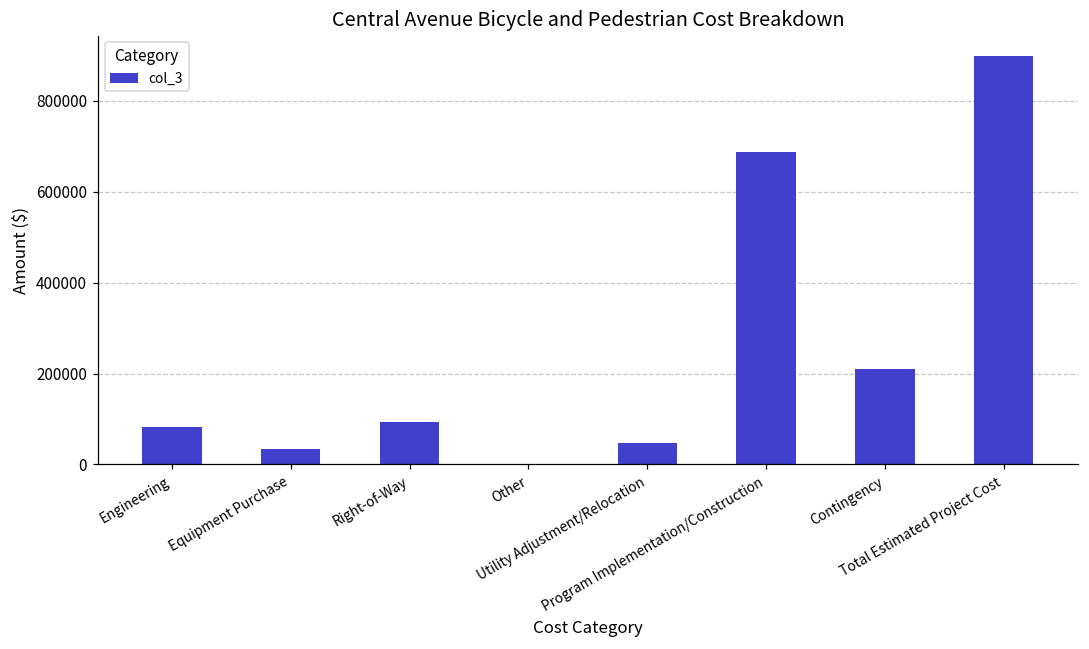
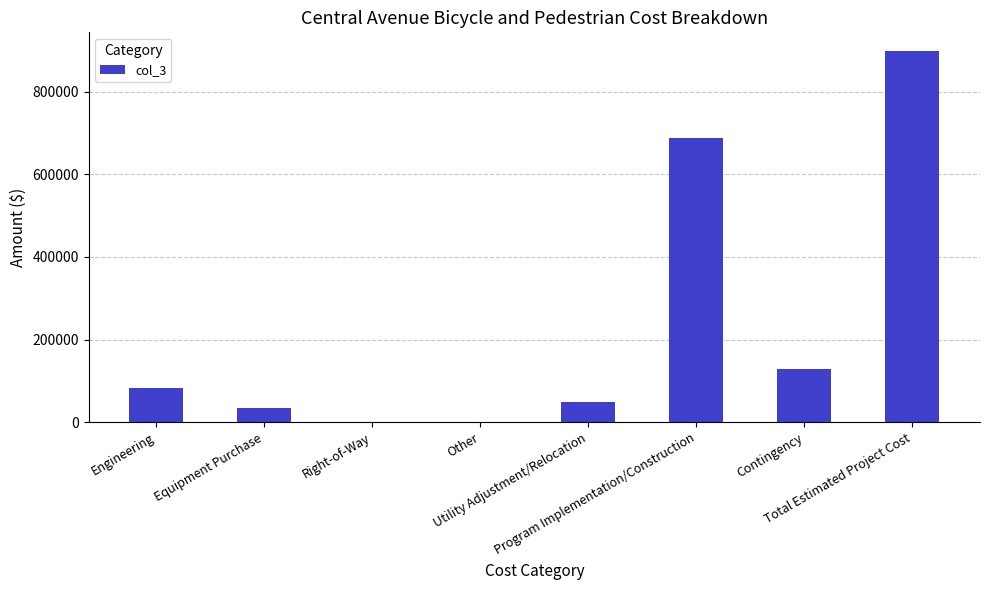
Right-of-Way: 90000 -> 0
Contingency: 210000 -> 130000
